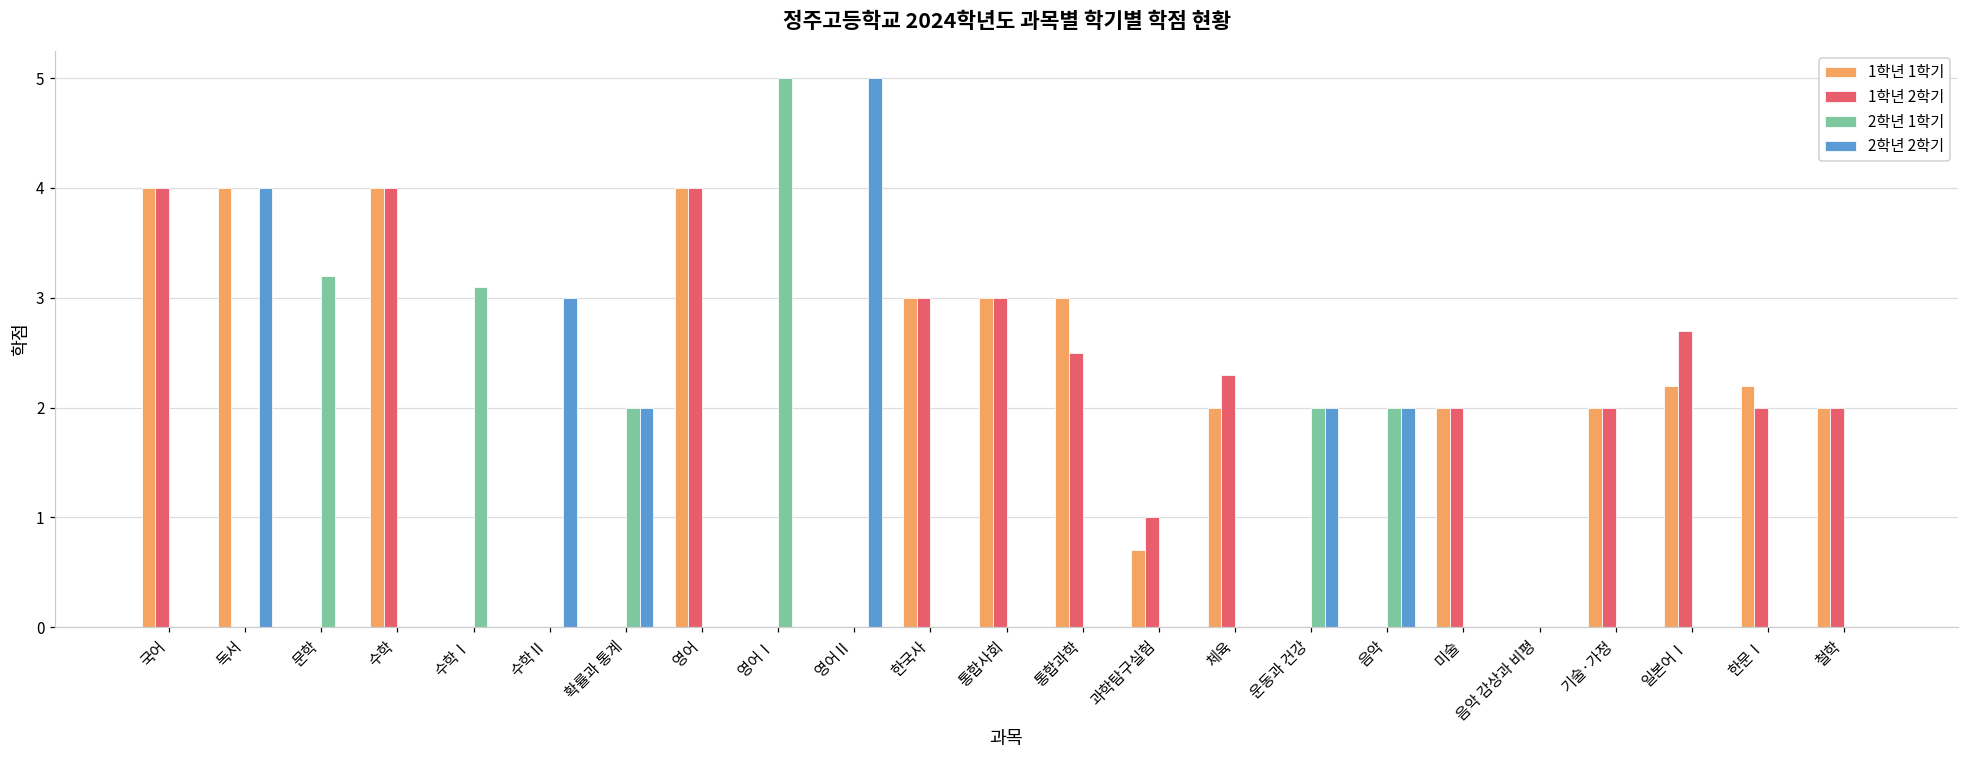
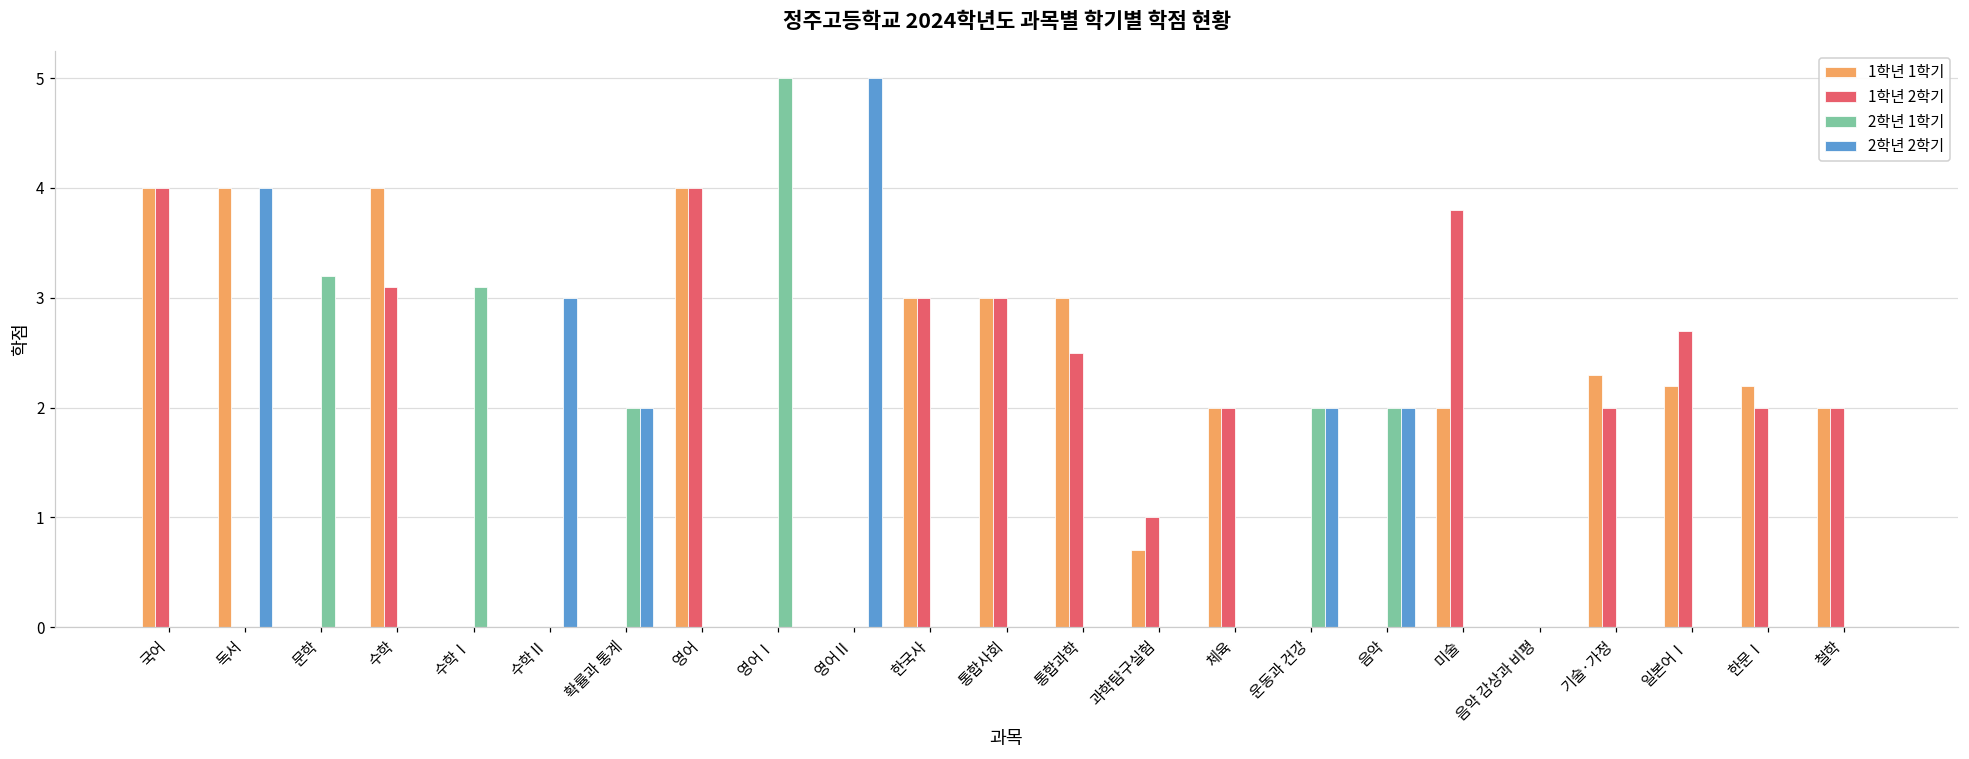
1학년 2학기, 수학: 4.0 -> 3.1
1학년 2학기, 체육: 2.3 -> 2.0
1학년 2학기, 미술: 2.0 -> 3.8
1학년 1학기, 기술·가정: 2.0 -> 2.3
